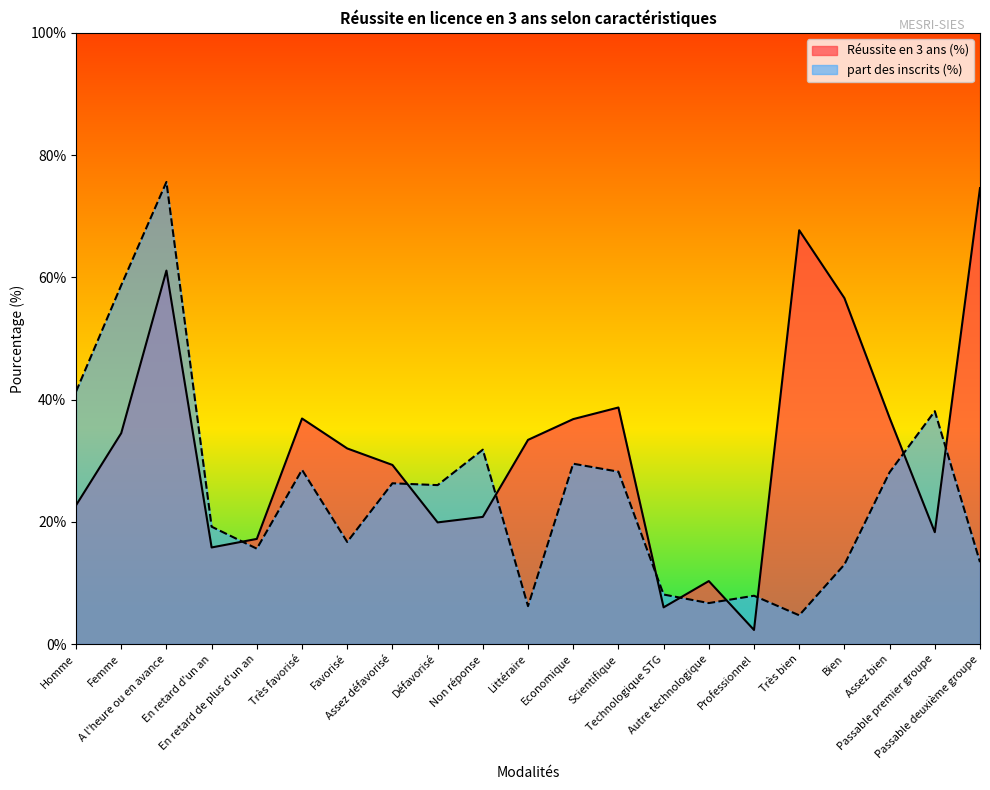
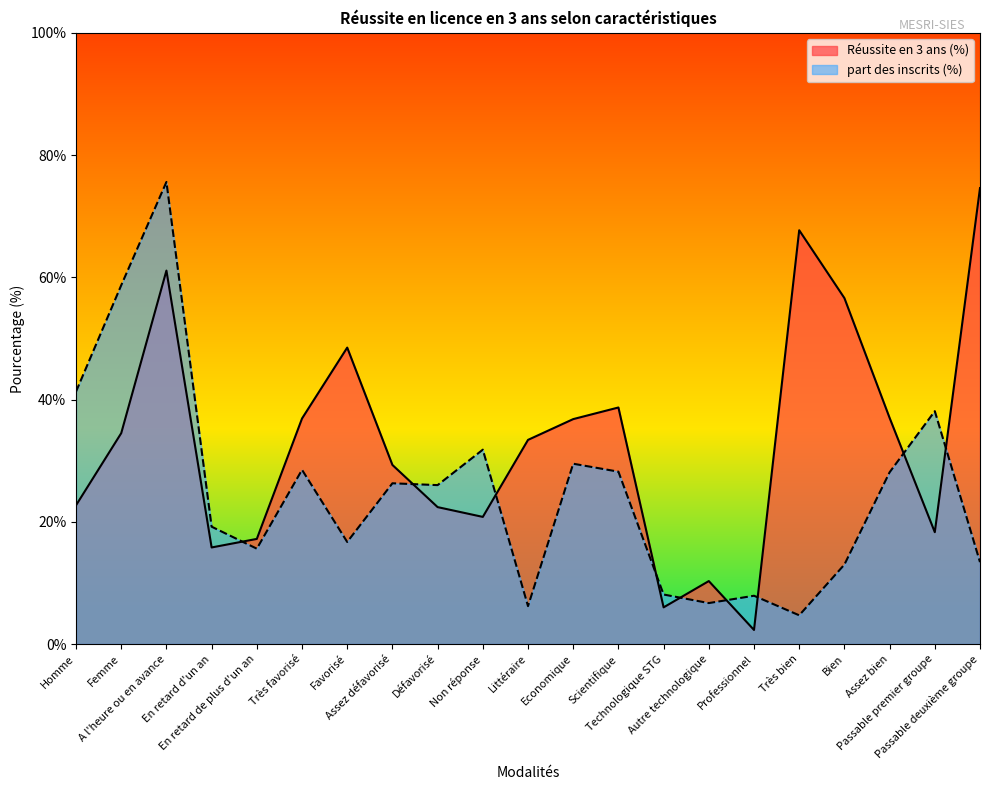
Réussite en 3 ans (%), Favorisé: 32% -> 49%
Réussite en 3 ans (%), Défavorisé: 20% -> 22%
